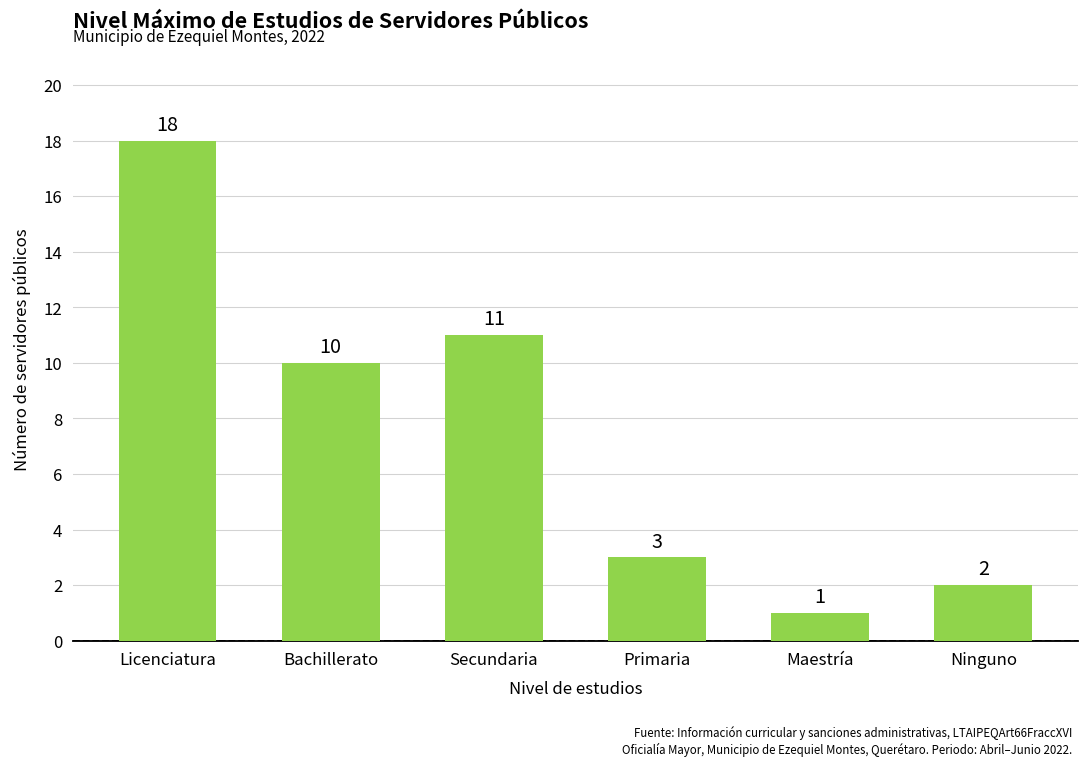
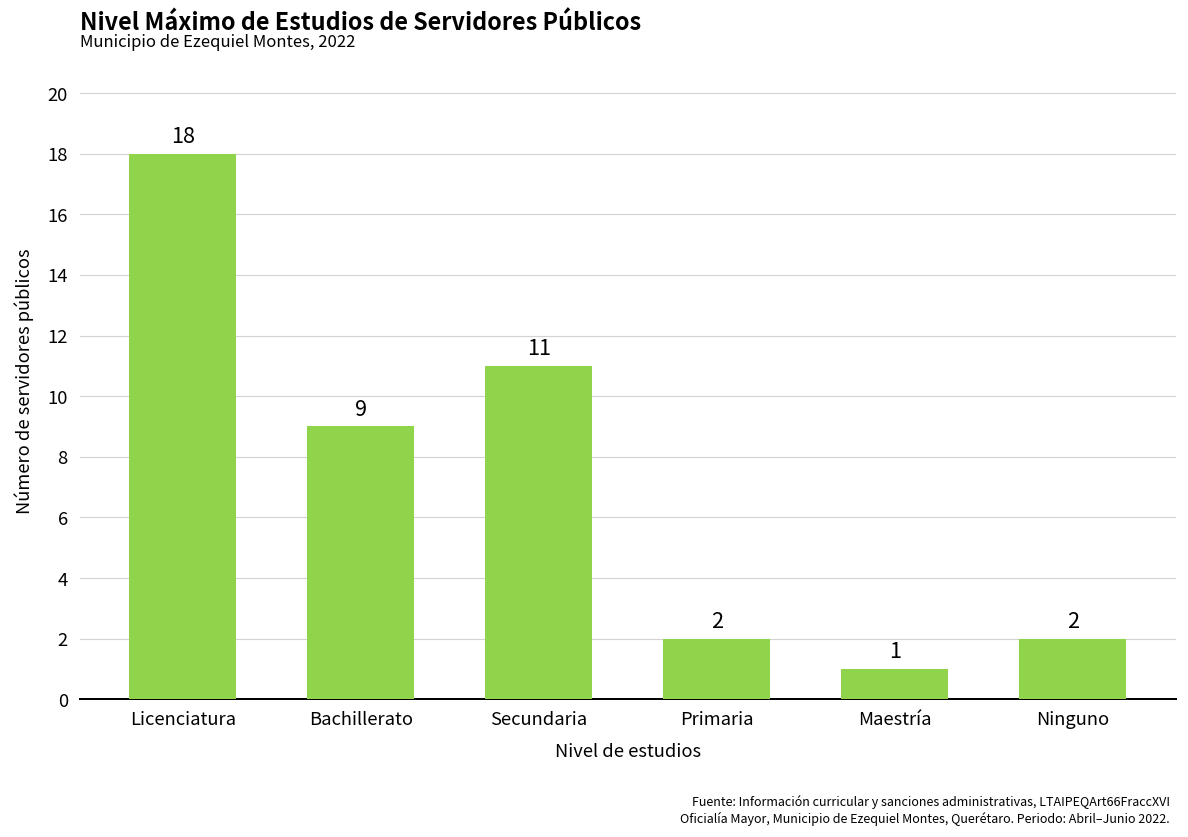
Bachillerato: 10 -> 9
Primaria: 3 -> 2
